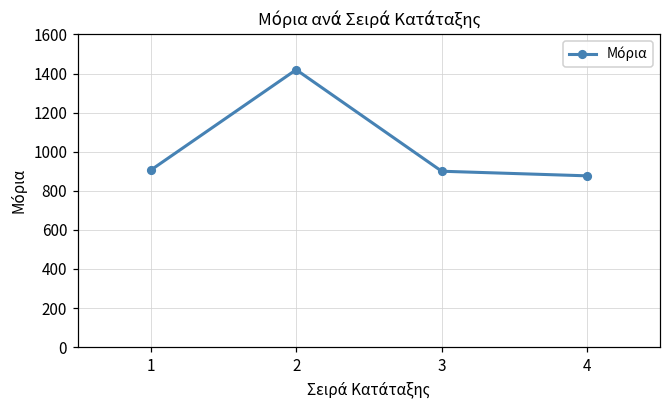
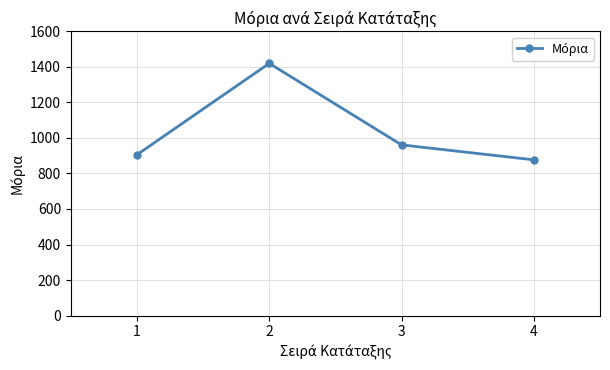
3: 900 -> 960
